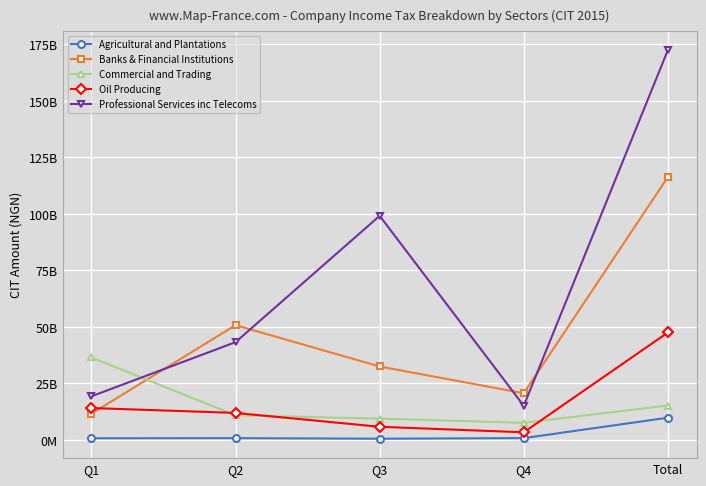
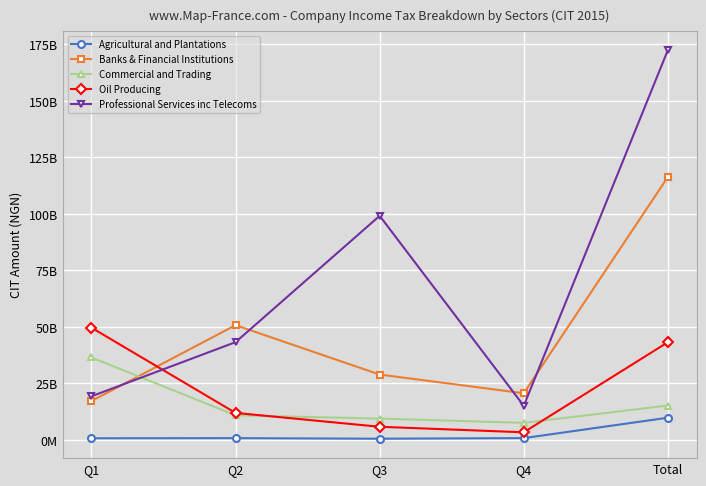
Banks & Financial Institutions, Q1: 12000000000 -> 17000000000
Oil Producing, Q1: 14000000000 -> 50000000000
Banks & Financial Institutions, Q3: 33000000000 -> 29000000000
Oil Producing, Total: 48000000000 -> 43000000000
